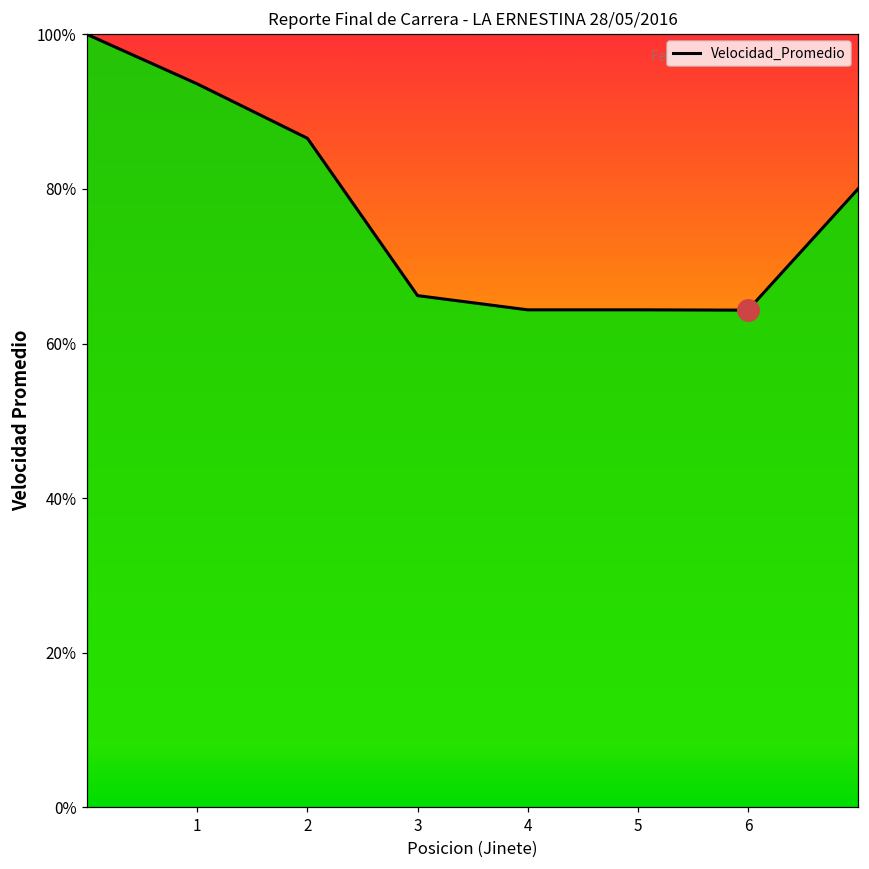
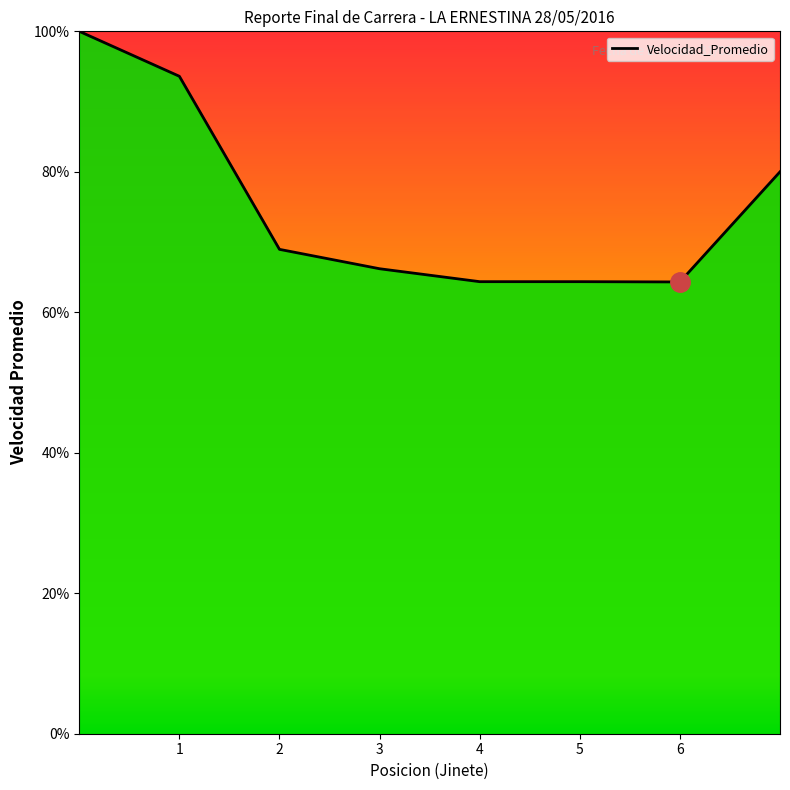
Velocidad_Promedio, 2: 87% -> 69%
